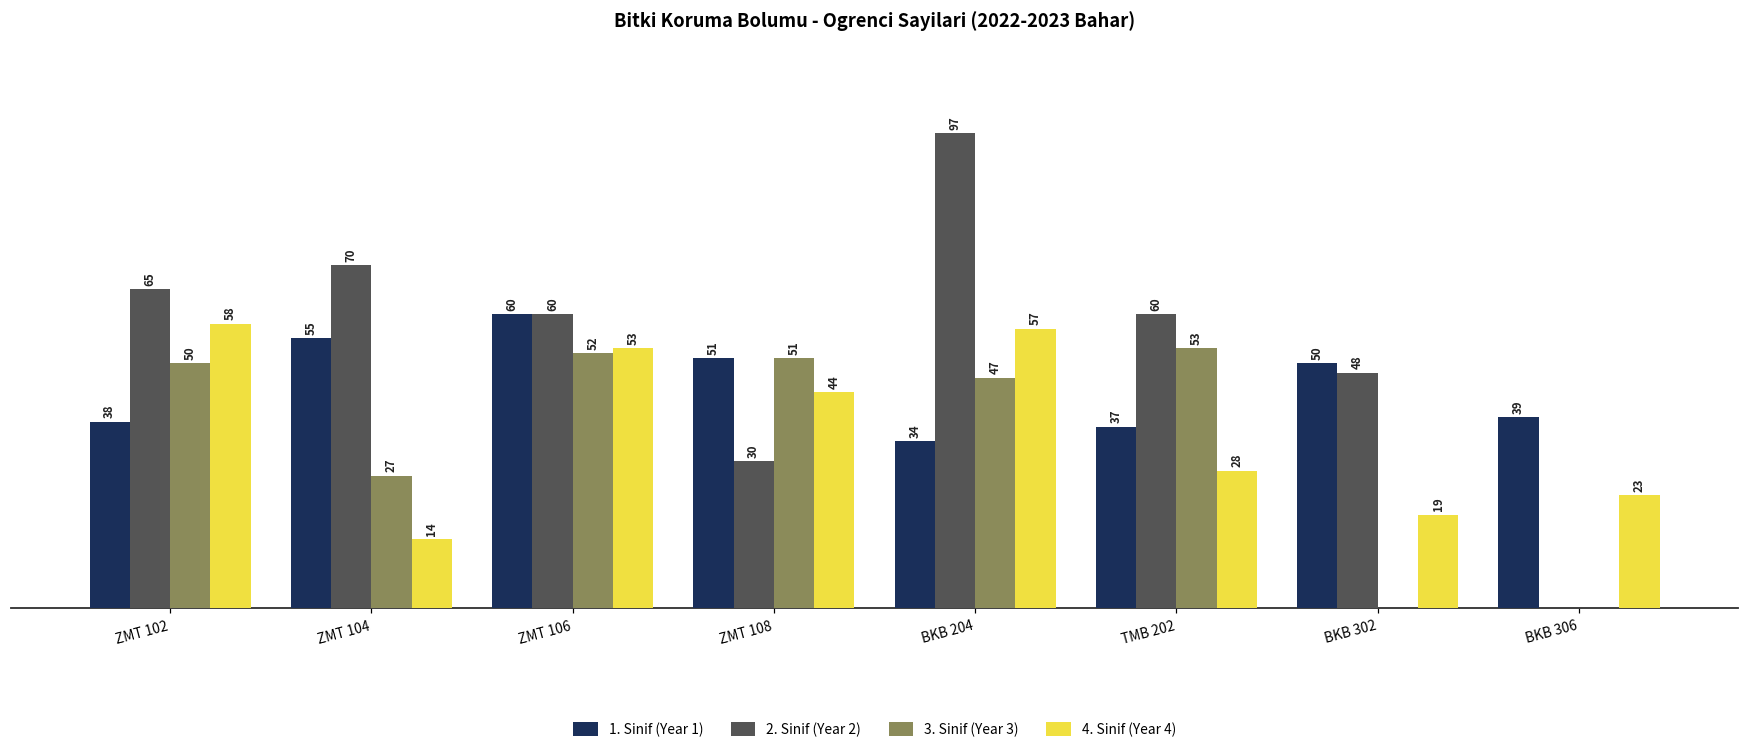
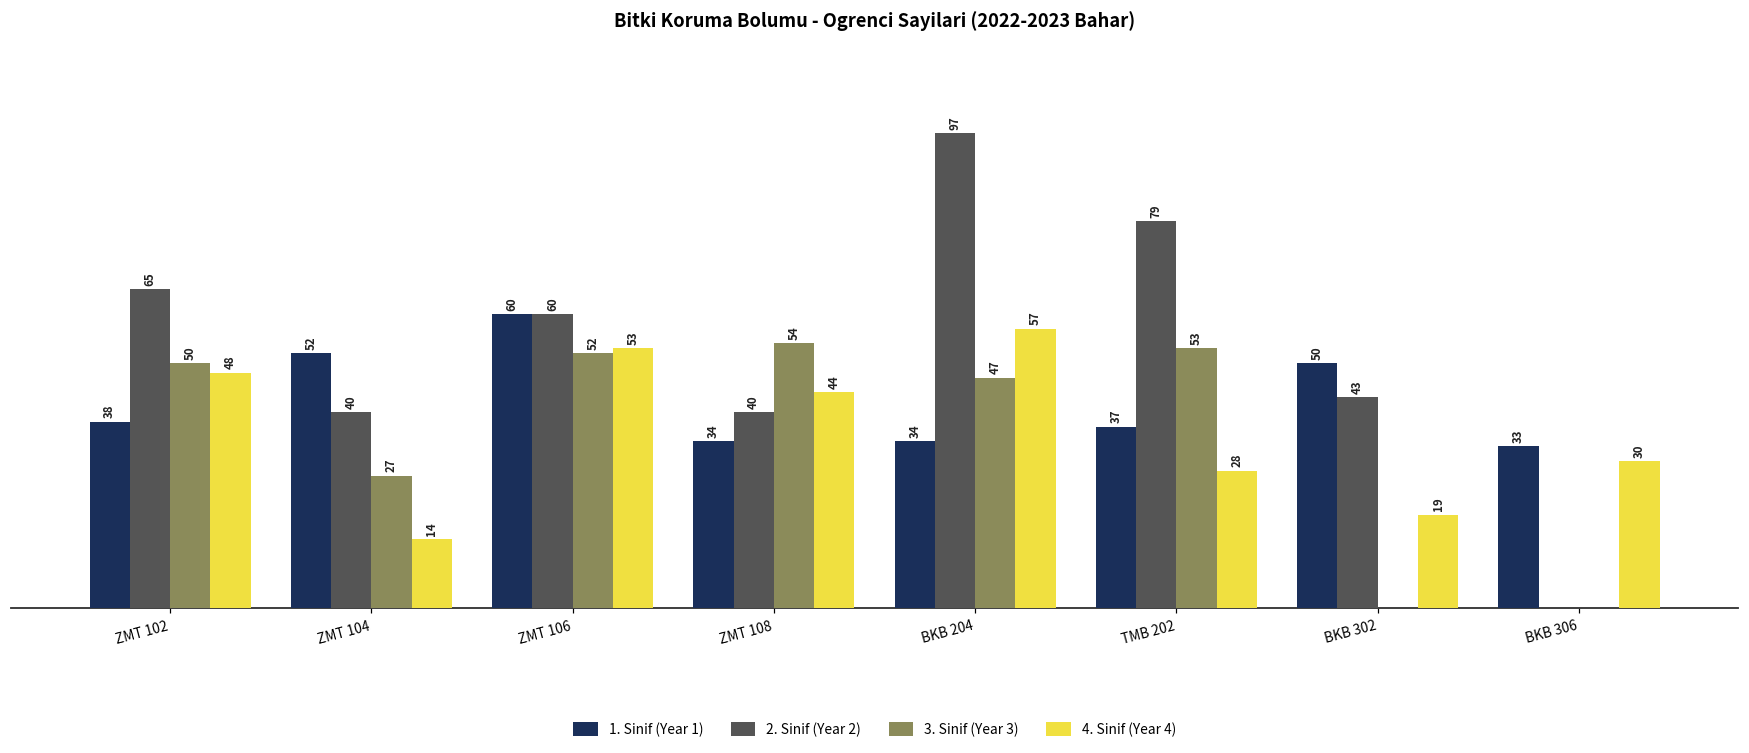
4. Sinif (Year 4), ZMT 102: 58 -> 48
1. Sinif (Year 1), ZMT 104: 55 -> 52
2. Sinif (Year 2), ZMT 104: 70 -> 40
1. Sinif (Year 1), ZMT 108: 51 -> 34
2. Sinif (Year 2), ZMT 108: 30 -> 40
3. Sinif (Year 3), ZMT 108: 51 -> 54
2. Sinif (Year 2), TMB 202: 60 -> 79
2. Sinif (Year 2), BKB 302: 48 -> 43
1. Sinif (Year 1), BKB 306: 39 -> 33
4. Sinif (Year 4), BKB 306: 23 -> 30
